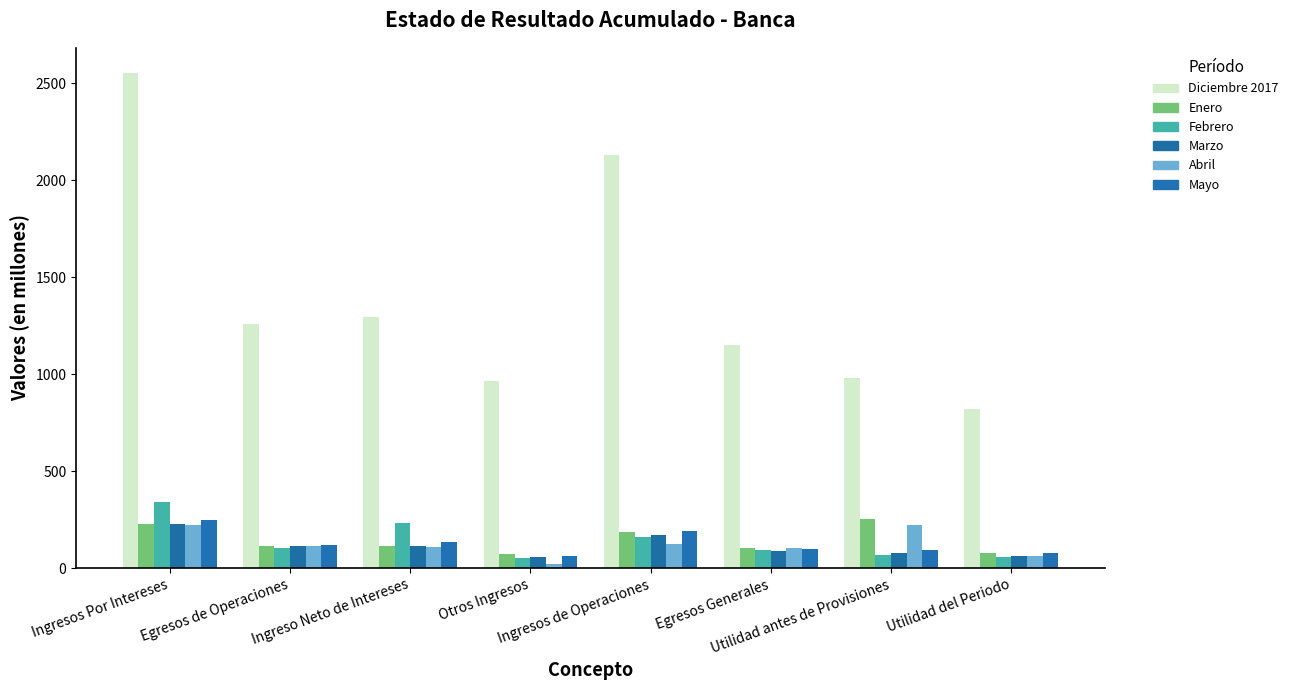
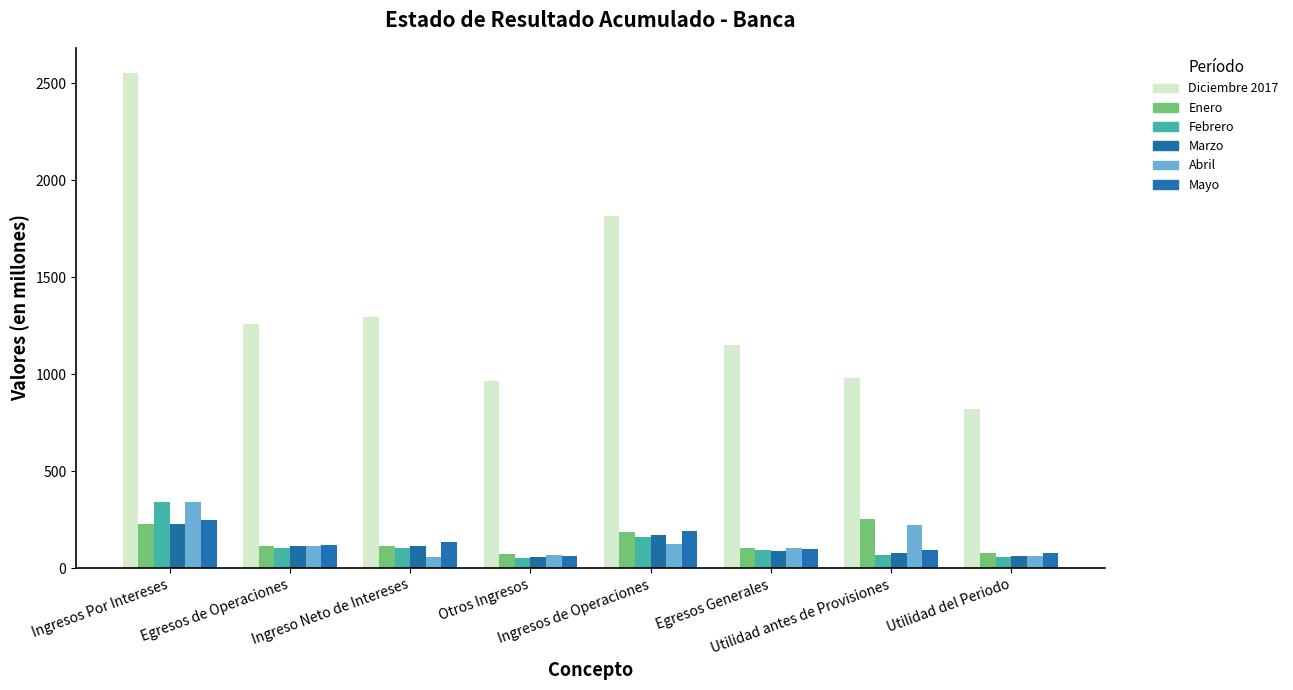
Abril, Ingresos Por Intereses: 220 -> 340
Febrero, Ingreso Neto de Intereses: 230 -> 110
Abril, Ingreso Neto de Intereses: 110 -> 60
Abril, Otros Ingresos: 20 -> 70
Diciembre 2017, Ingresos de Operaciones: 2130 -> 1820
